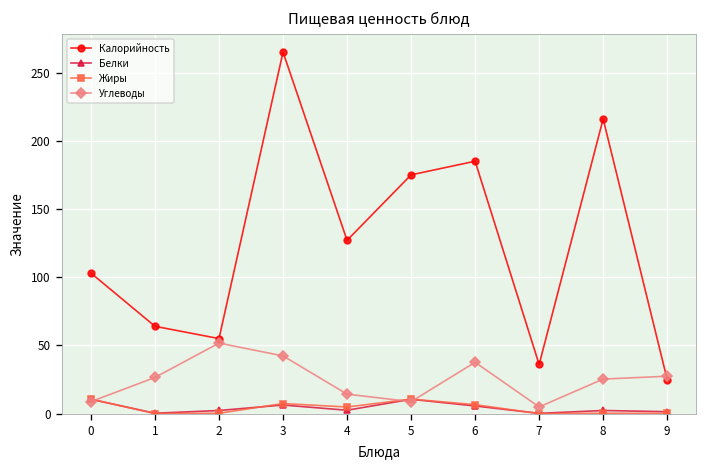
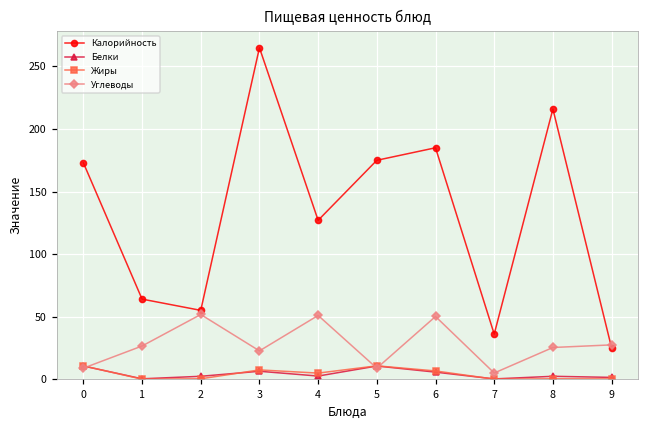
Калорийность, 0: 103 -> 173
Углеводы, 3: 42 -> 23
Углеводы, 4: 14 -> 51
Углеводы, 6: 38 -> 50
